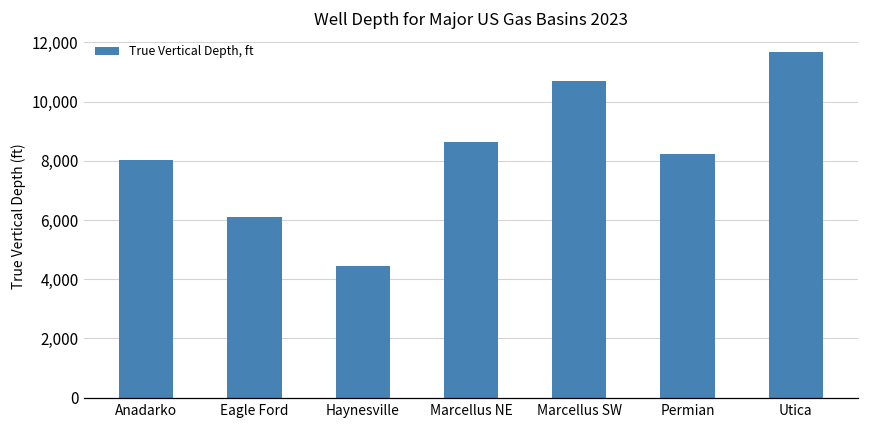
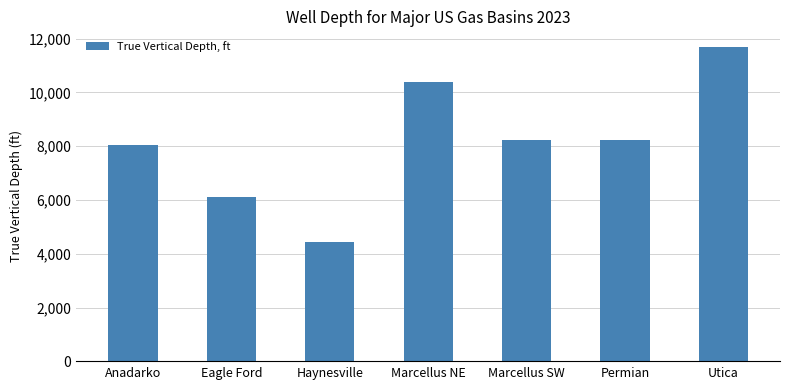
Marcellus NE: 8,600 -> 10,400
Marcellus SW: 10,700 -> 8,200
